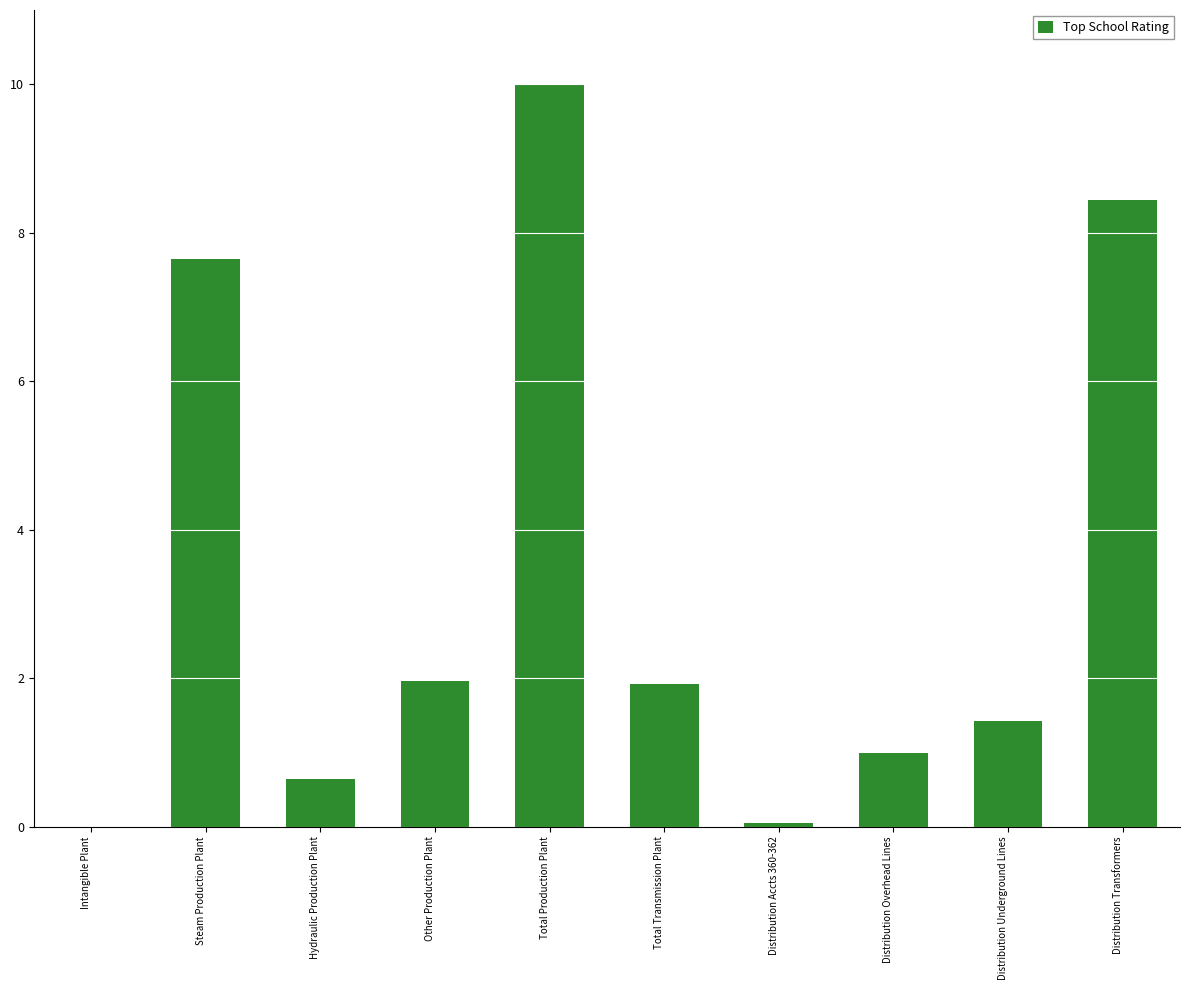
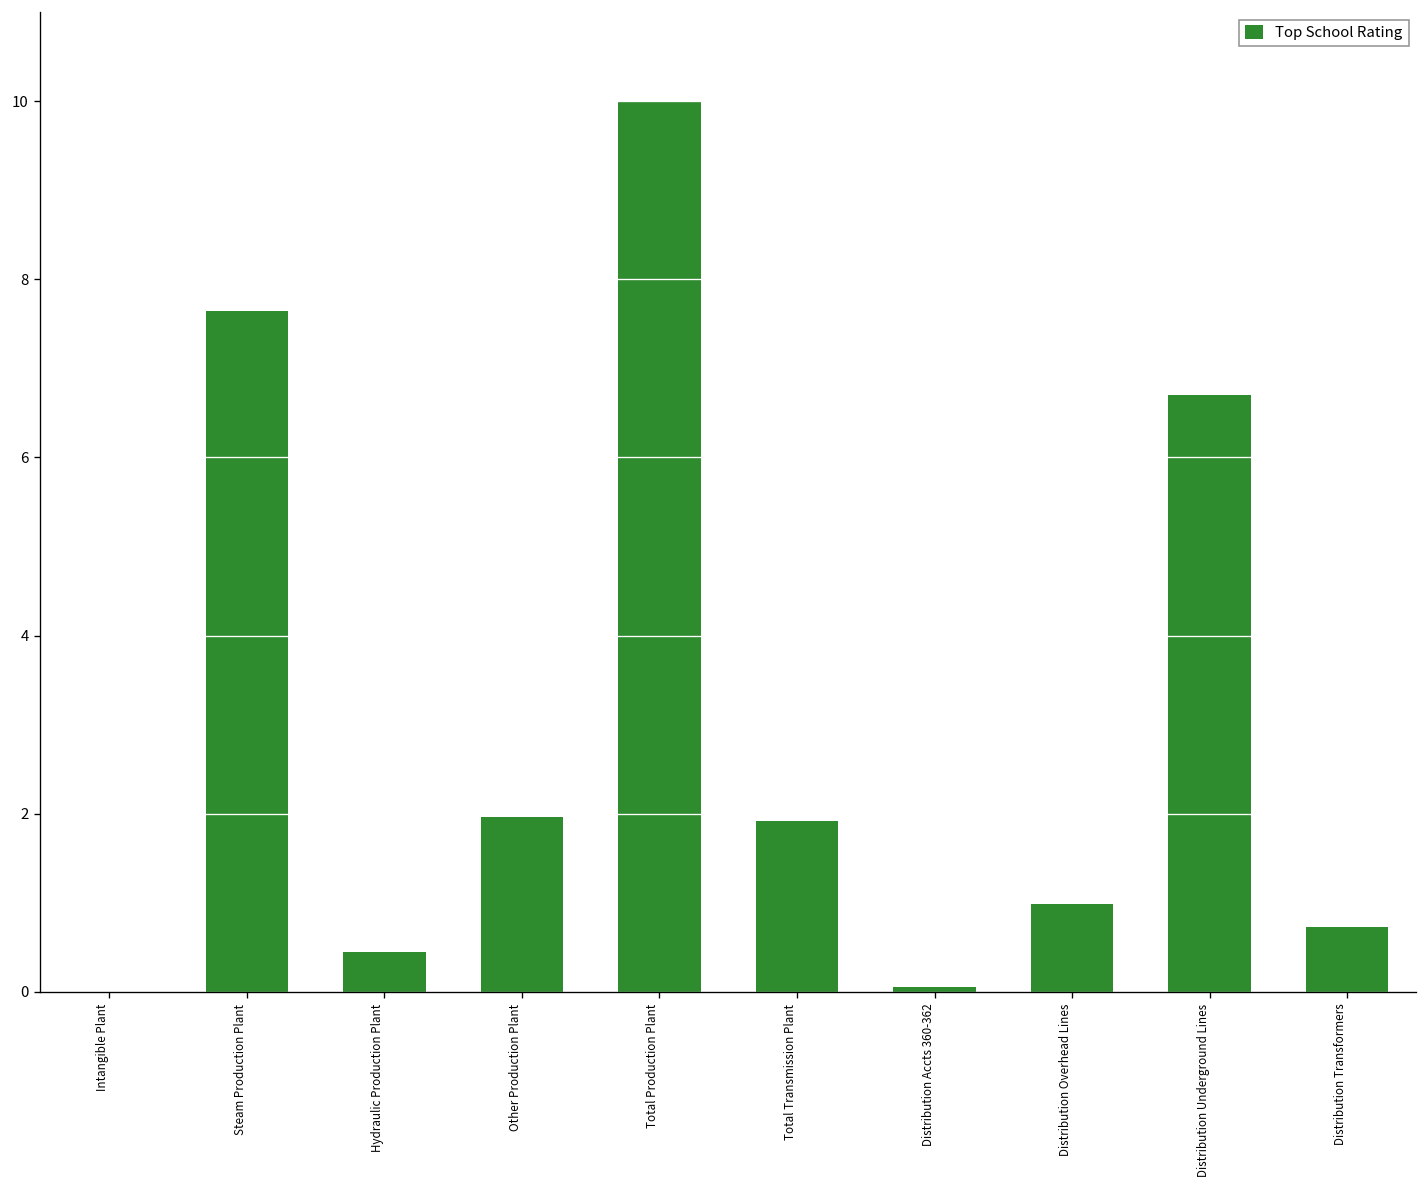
Hydraulic Production Plant: 0.6 -> 0.5
Distribution Underground Lines: 1.4 -> 6.7
Distribution Transformers: 8.4 -> 0.7
